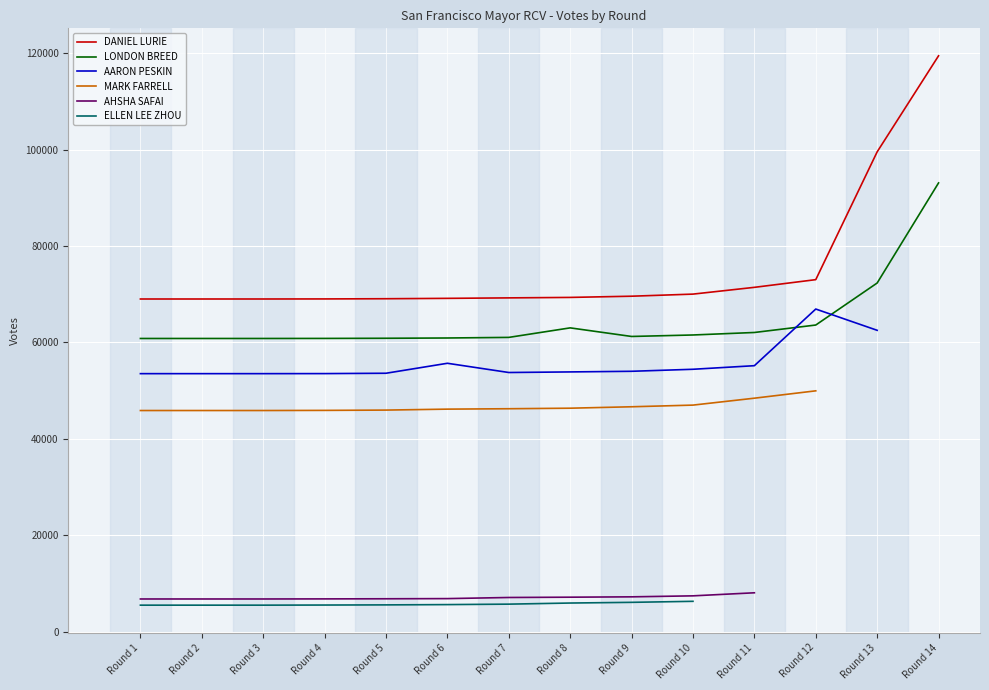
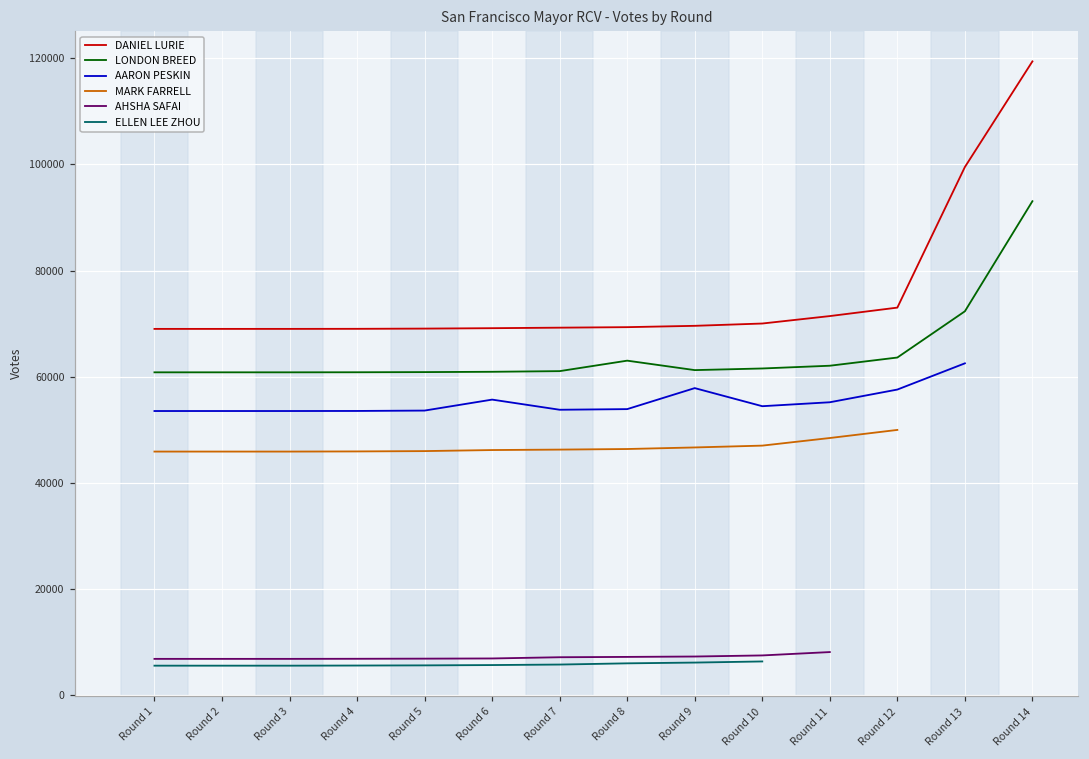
AARON PESKIN, Round 9: 54000 -> 58000
AARON PESKIN, Round 12: 67000 -> 58000
